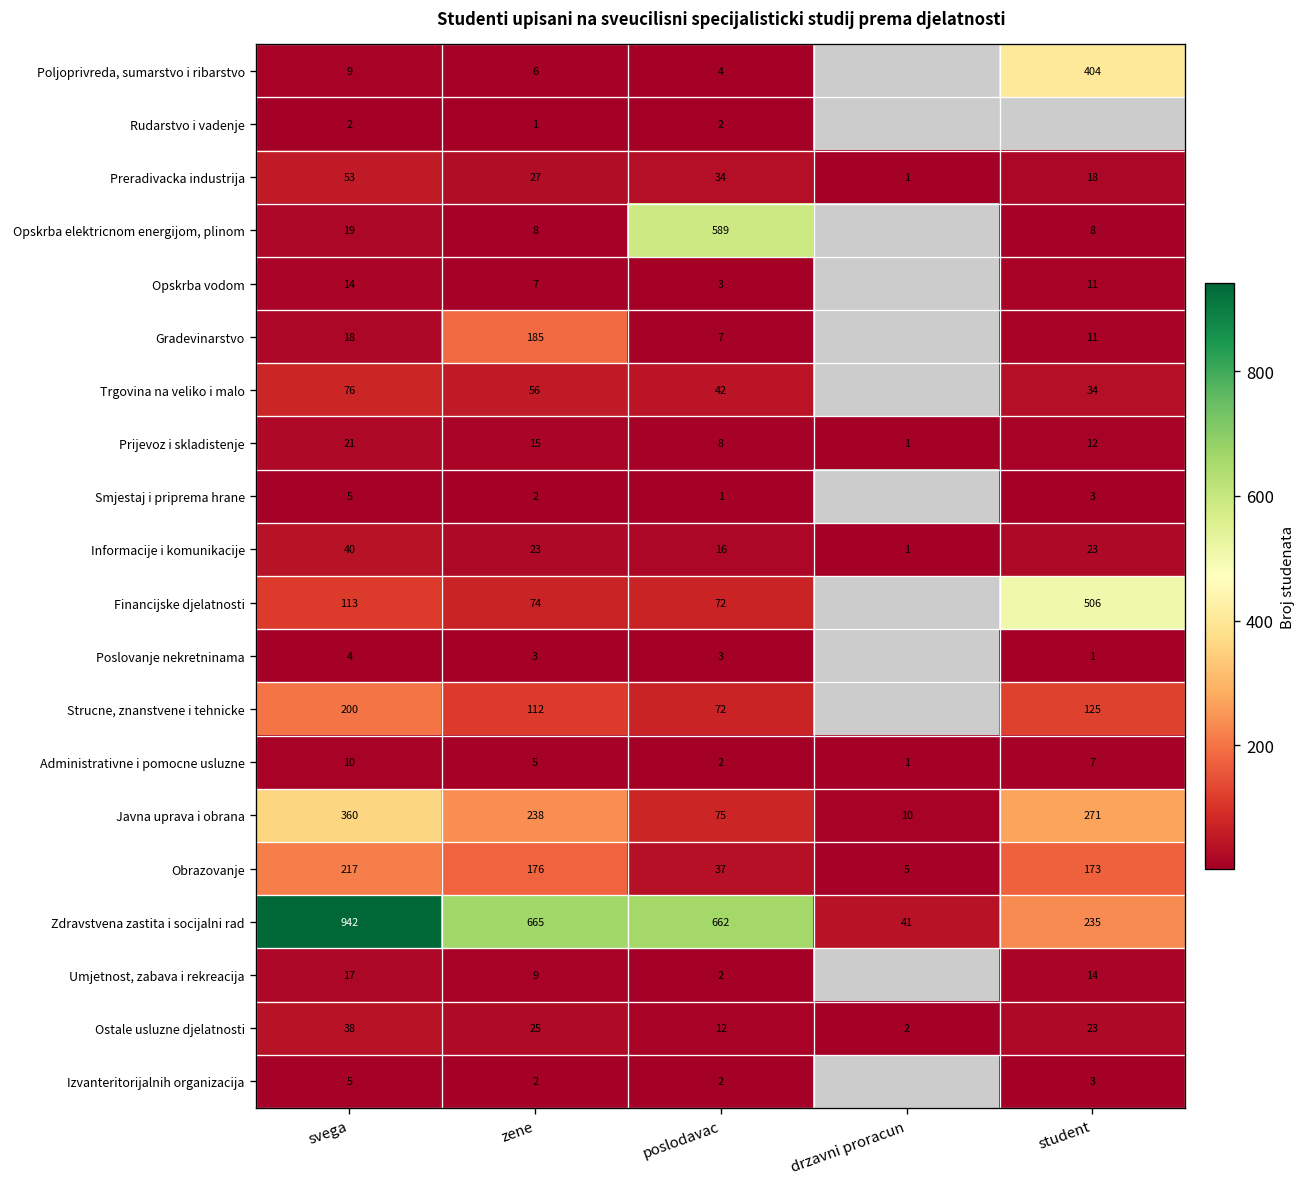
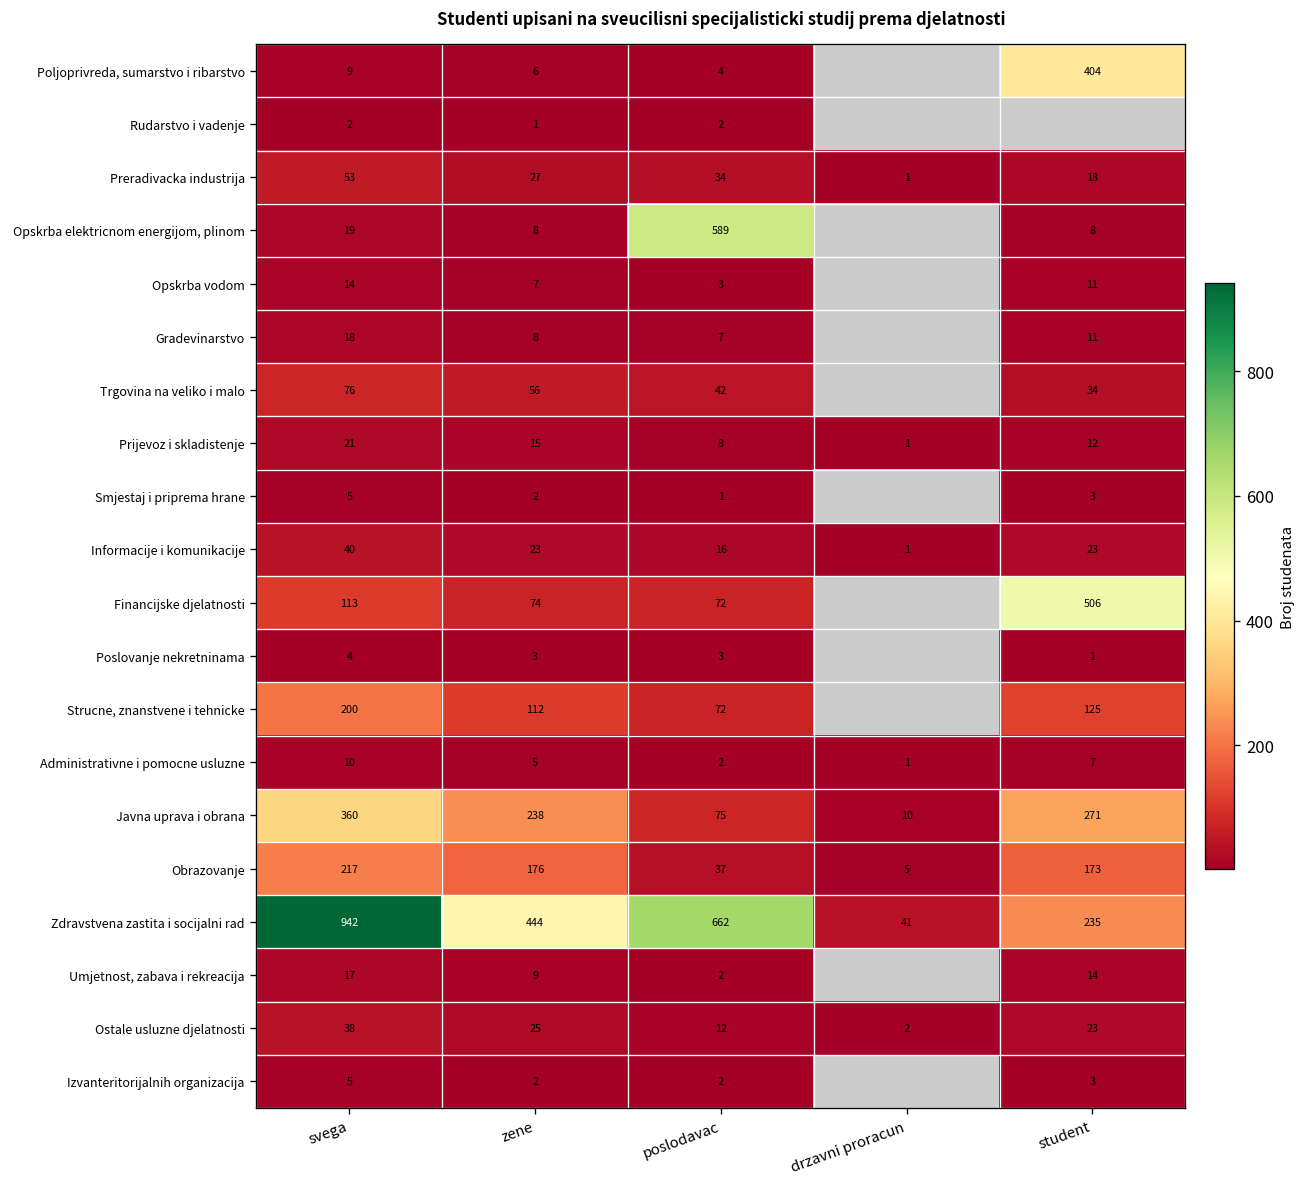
Gradevinarstvo, zene: 185 -> 8
Zdravstvena zastita i socijalni rad, zene: 665 -> 444
